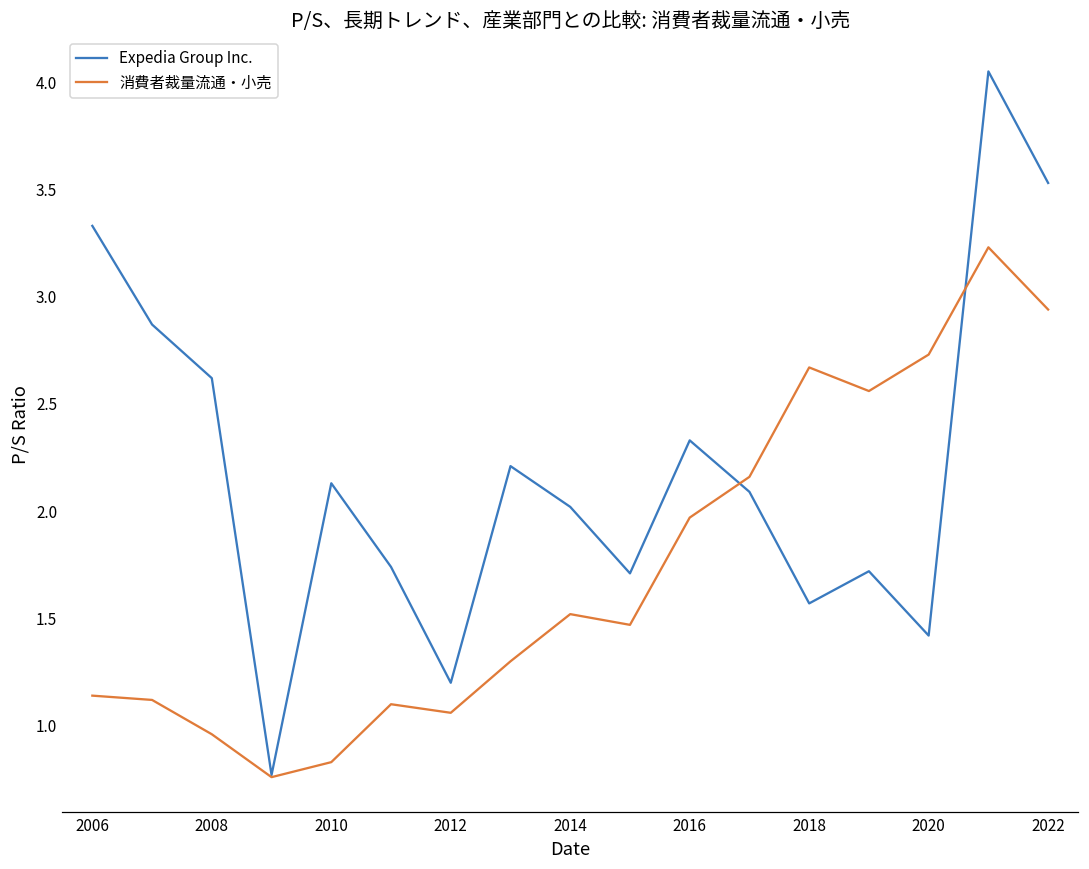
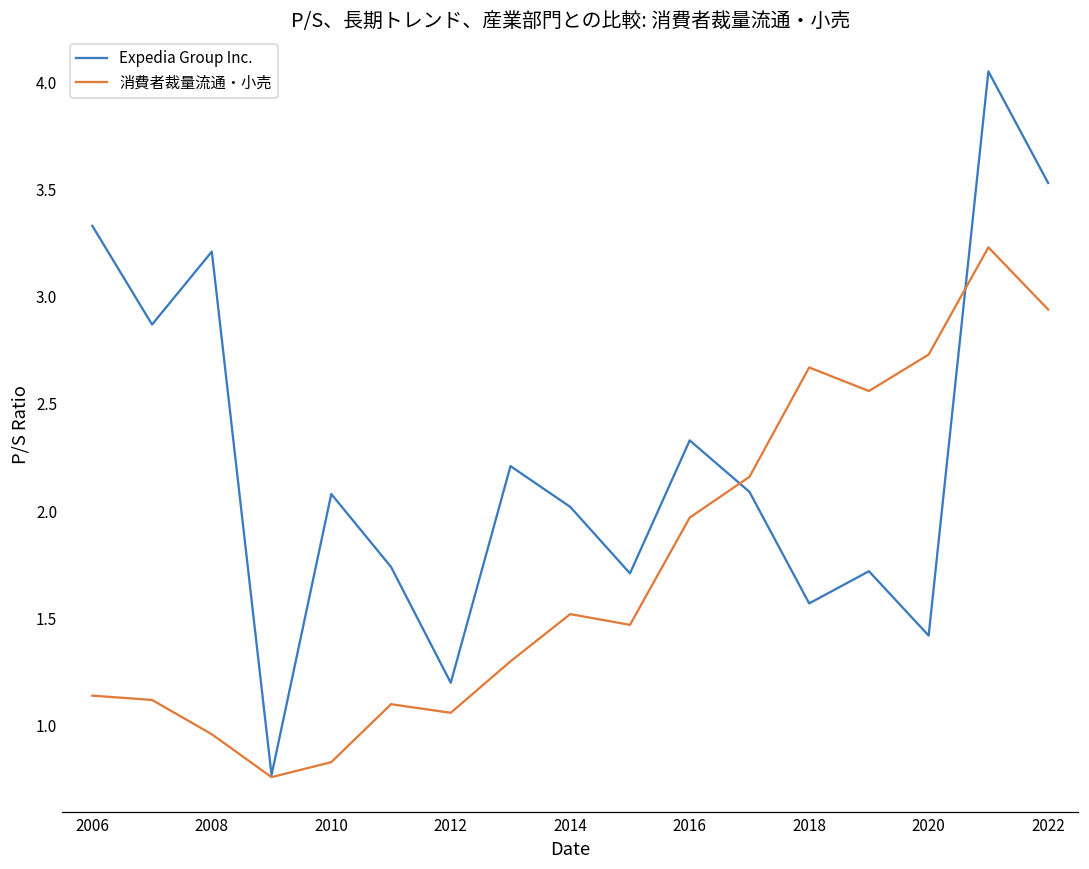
Expedia Group Inc., 2008: 2.62 -> 3.21
Expedia Group Inc., 2010: 2.13 -> 2.08
